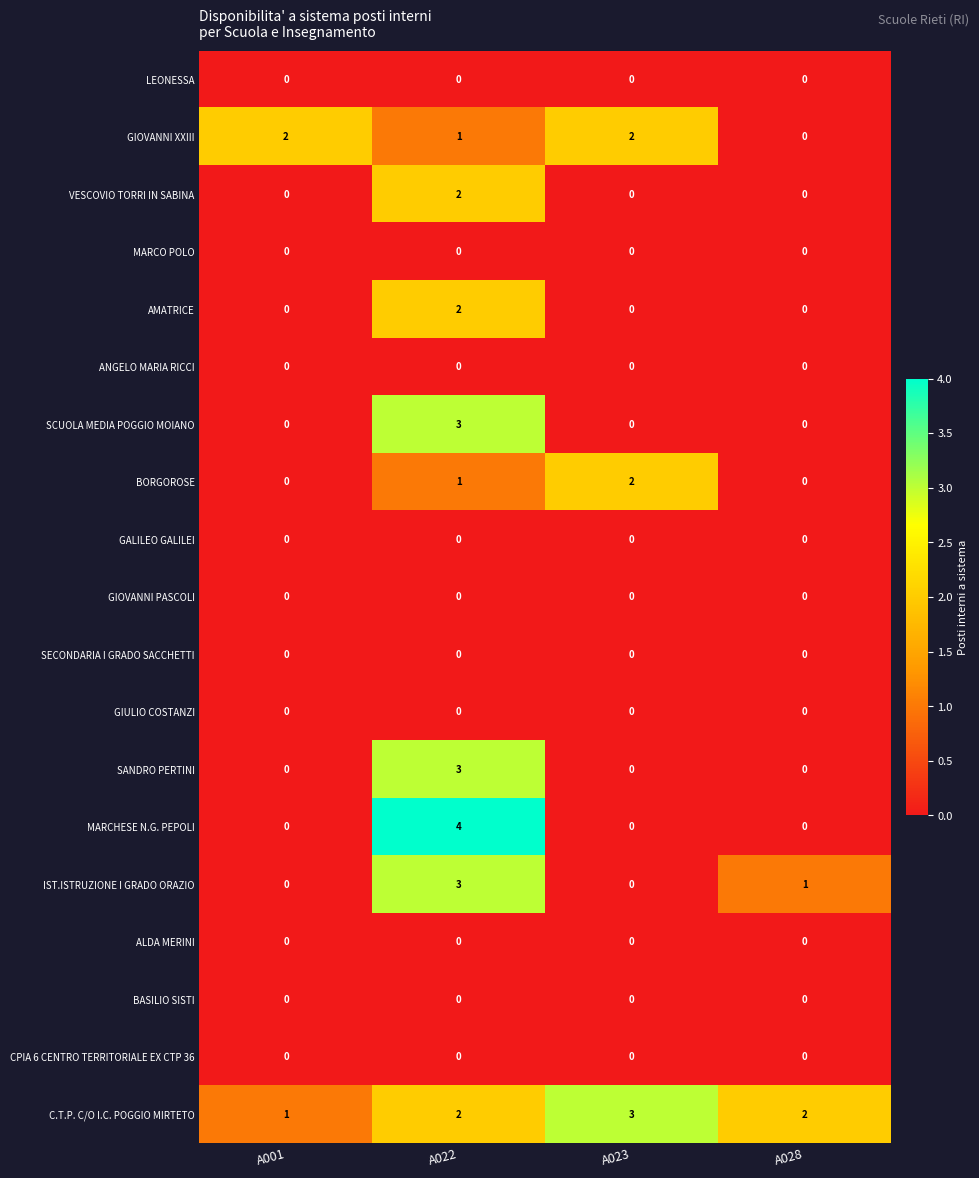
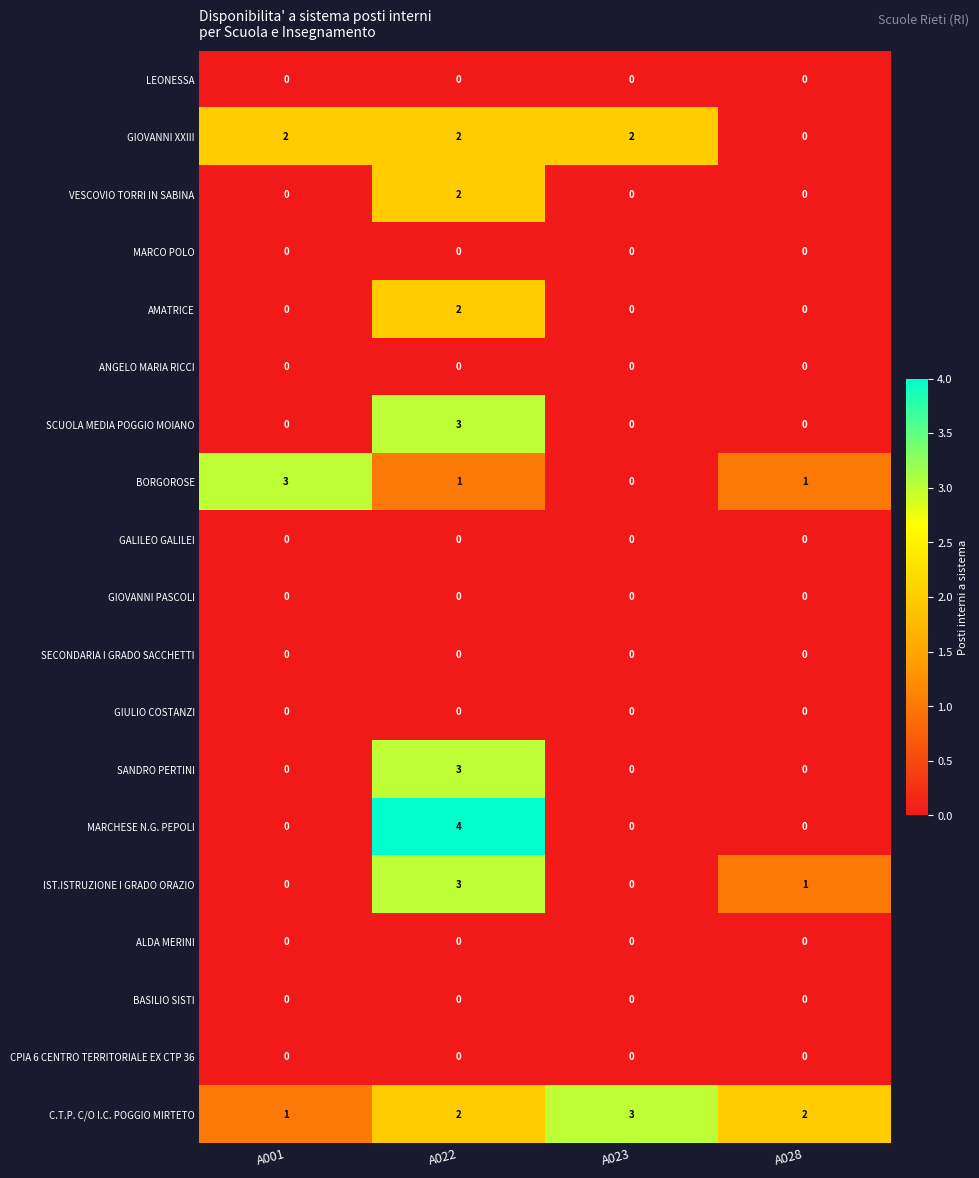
GIOVANNI XXIII, A022: 1 -> 2
BORGOROSE, A001: 0 -> 3
BORGOROSE, A023: 2 -> 0
BORGOROSE, A028: 0 -> 1
